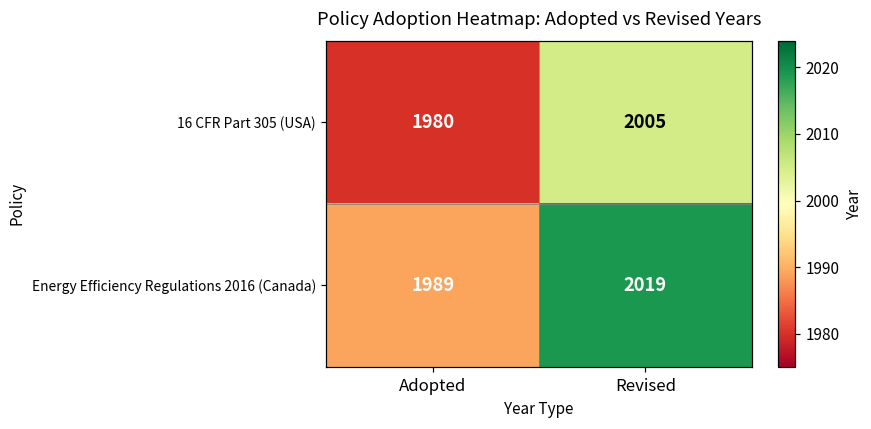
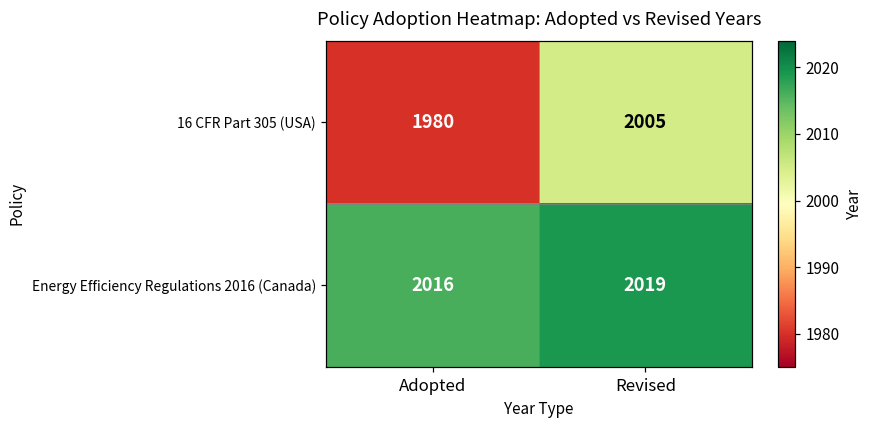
Energy Efficiency Regulations 2016 (Canada), Adopted: 1989 -> 2016
